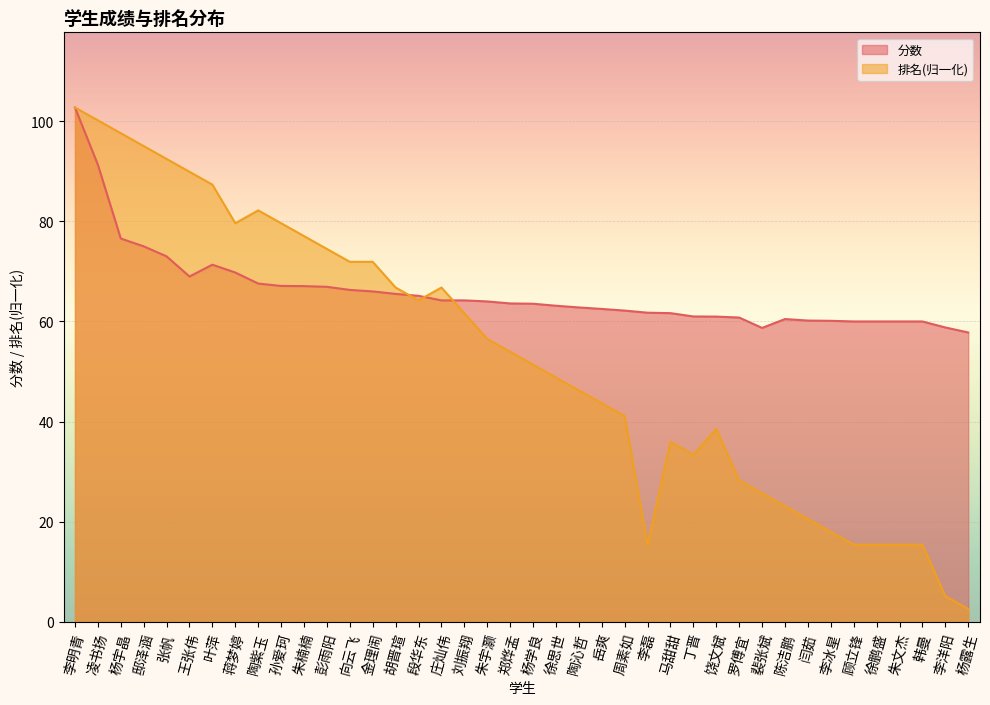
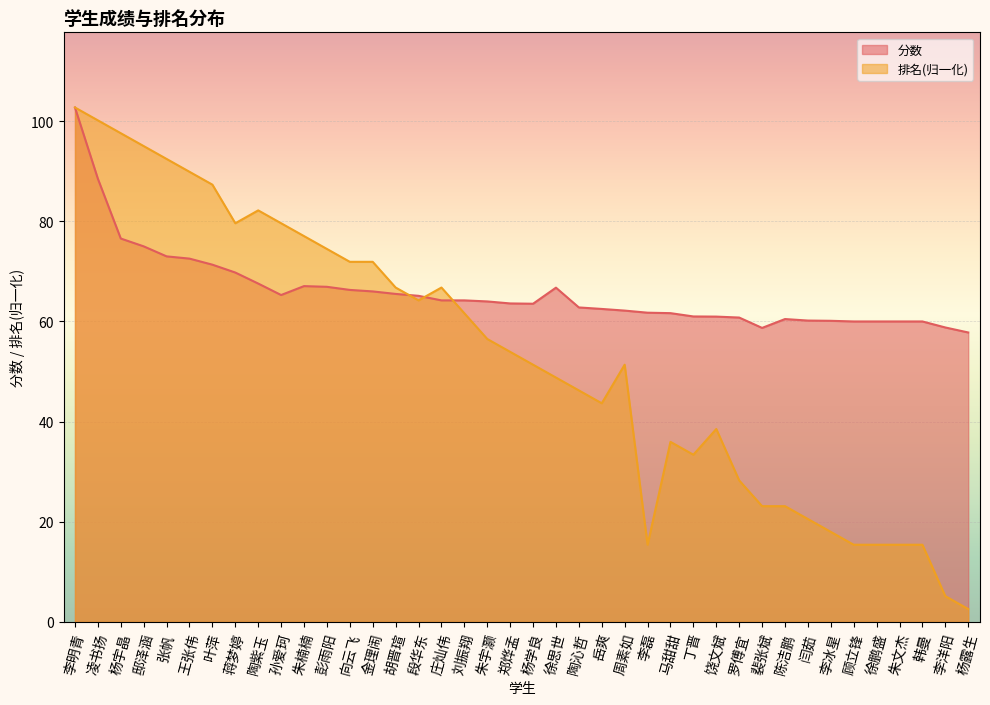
分数, 凌书扬: 91 -> 89
分数, 王张伟: 69 -> 73
分数, 孙爱珂: 67 -> 65
分数, 徐思世: 63 -> 67
排名(归一化), 周素如: 41 -> 51
排名(归一化), 裴张斌: 26 -> 23
